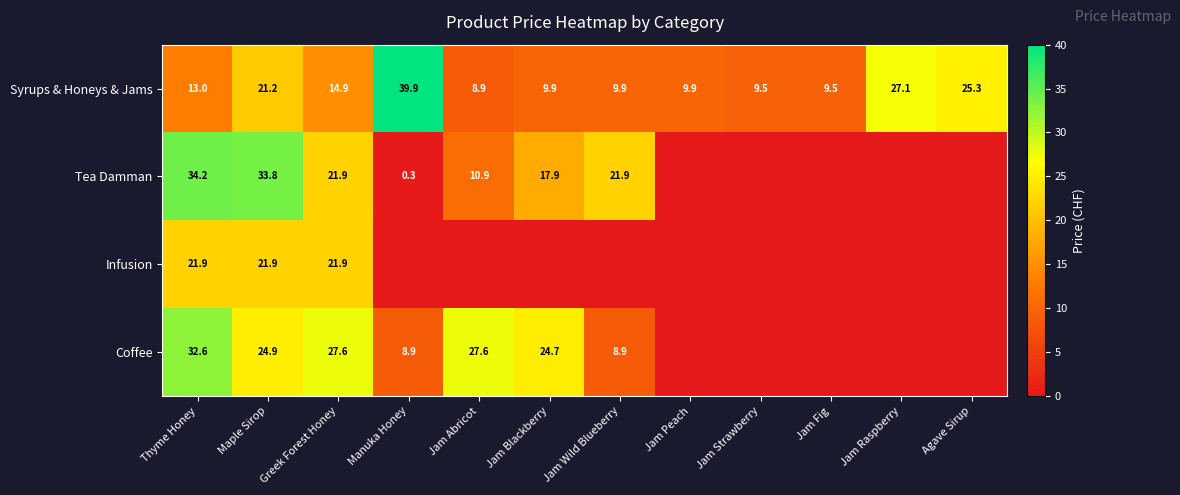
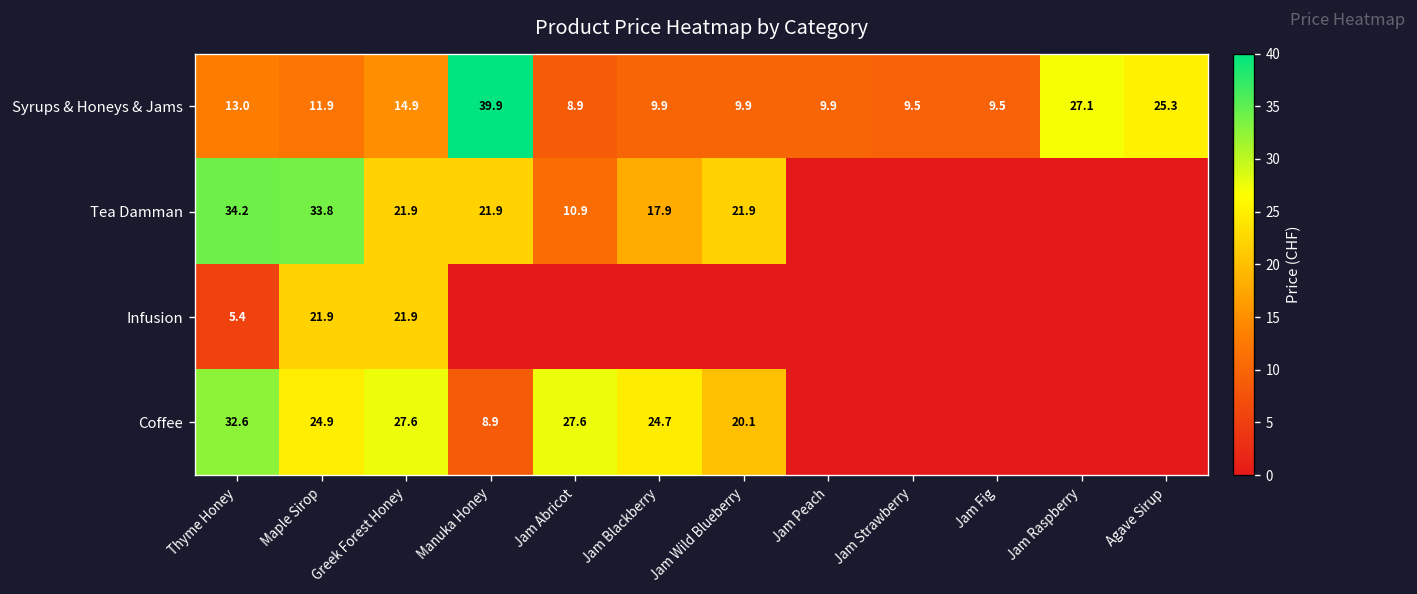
Syrups & Honeys & Jams, Maple Sirop: 21.2 -> 11.9
Tea Damman, Manuka Honey: 0.3 -> 21.9
Infusion, Thyme Honey: 21.9 -> 5.4
Coffee, Jam Wild Blueberry: 8.9 -> 20.1
